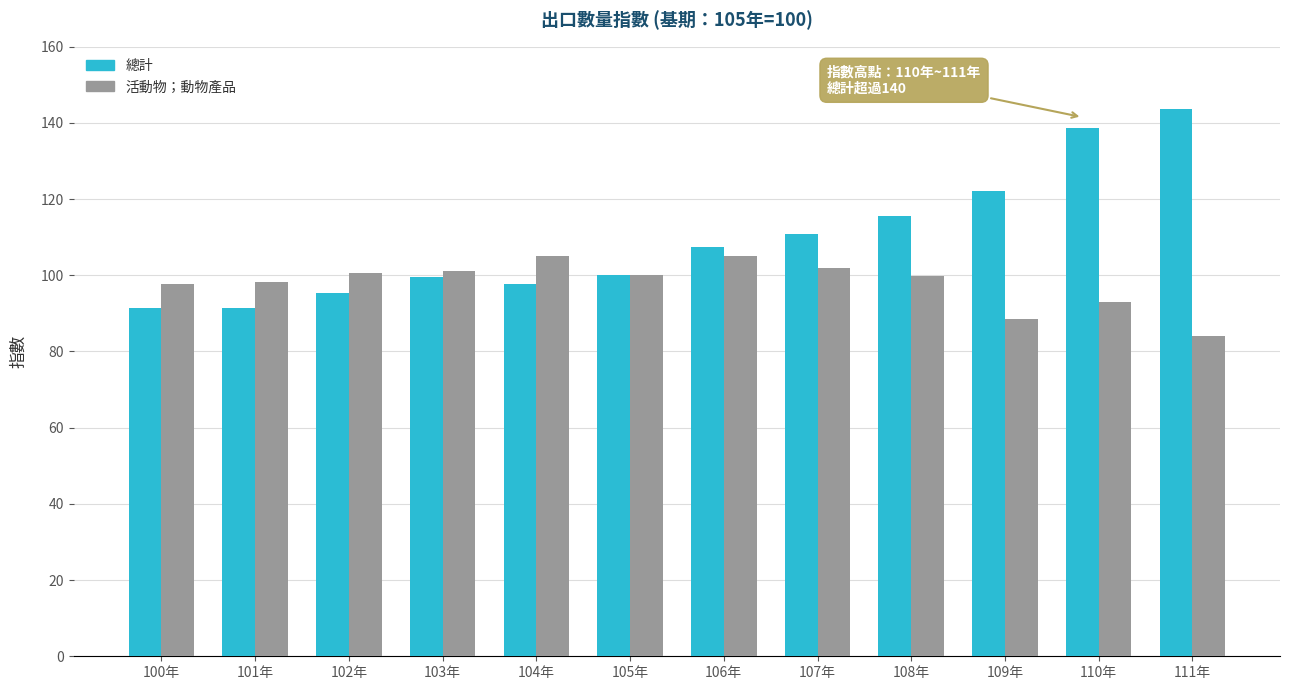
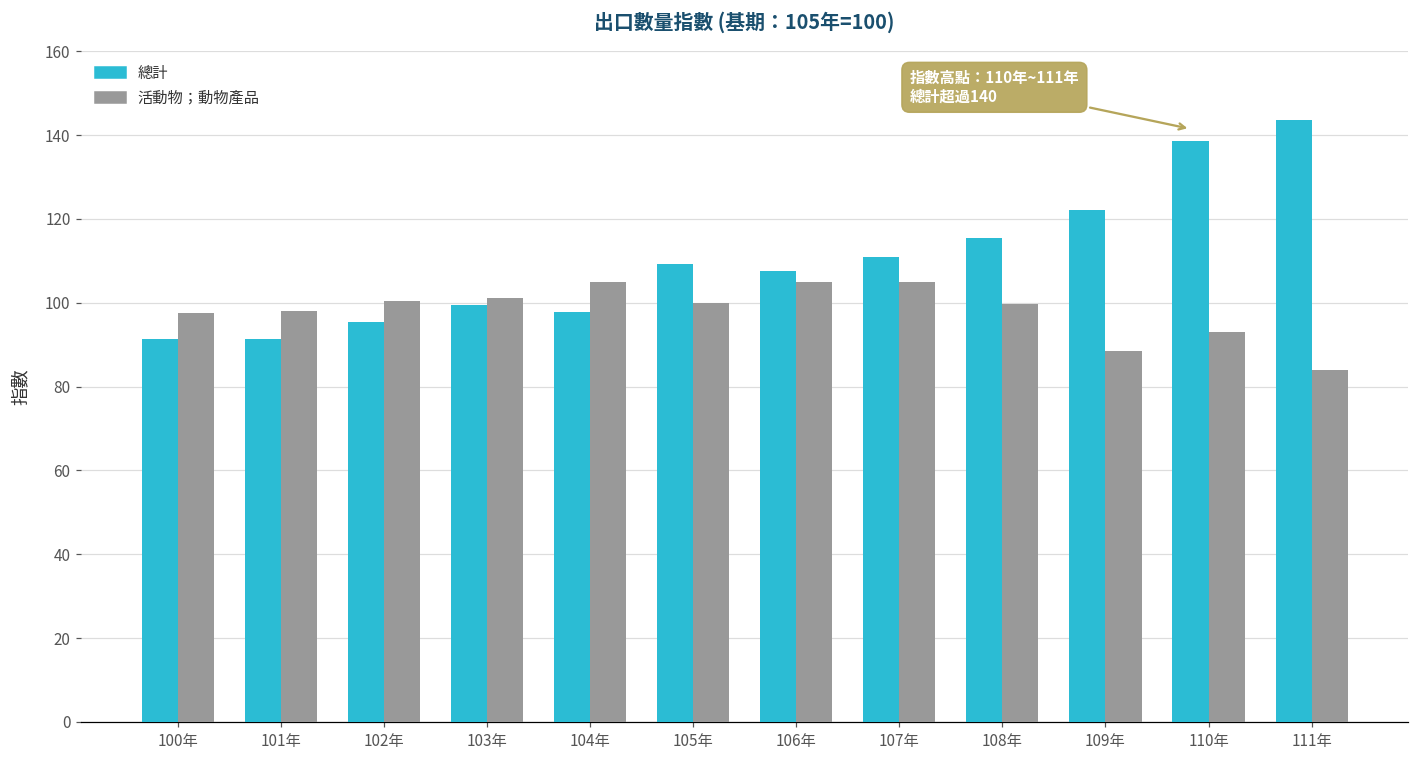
總計, 105年: 100 -> 109
活動物；動物產品, 107年: 102 -> 105
